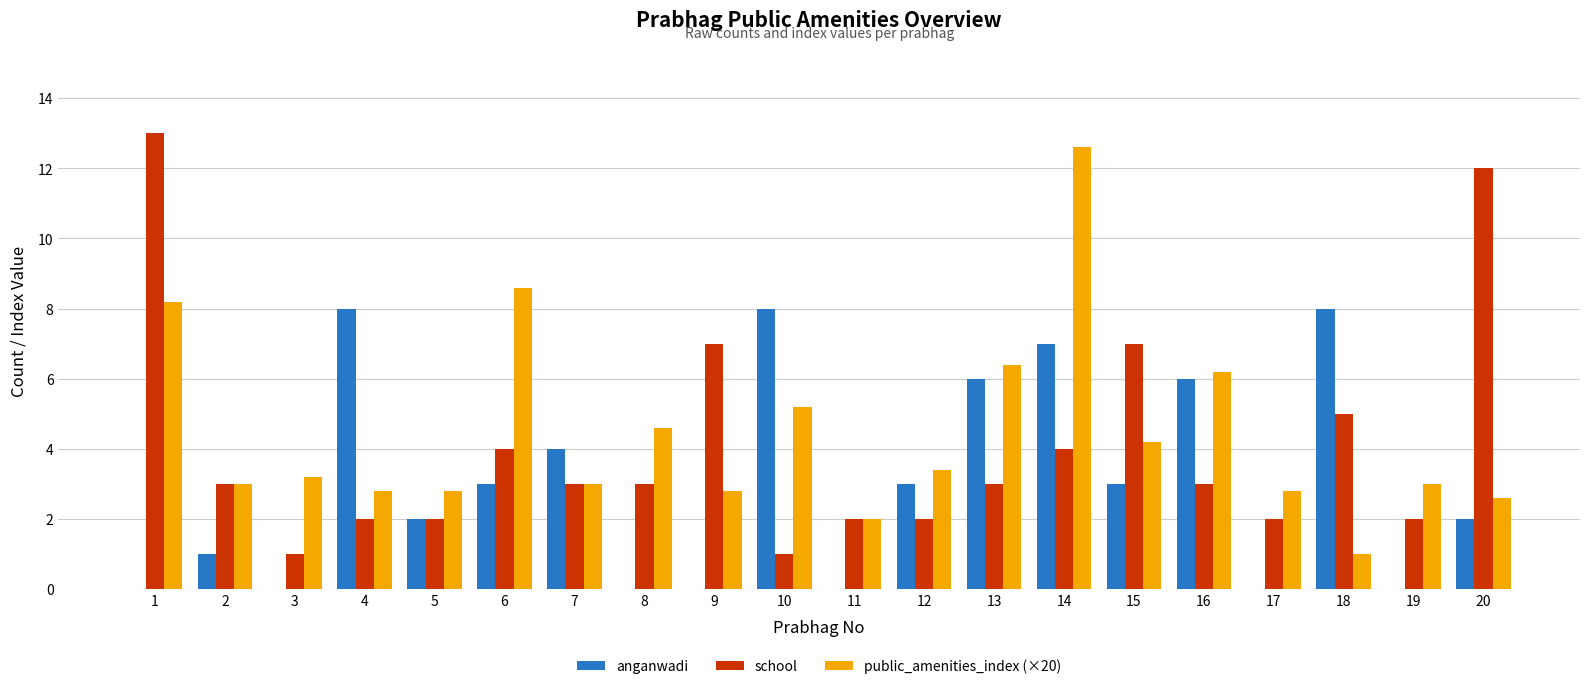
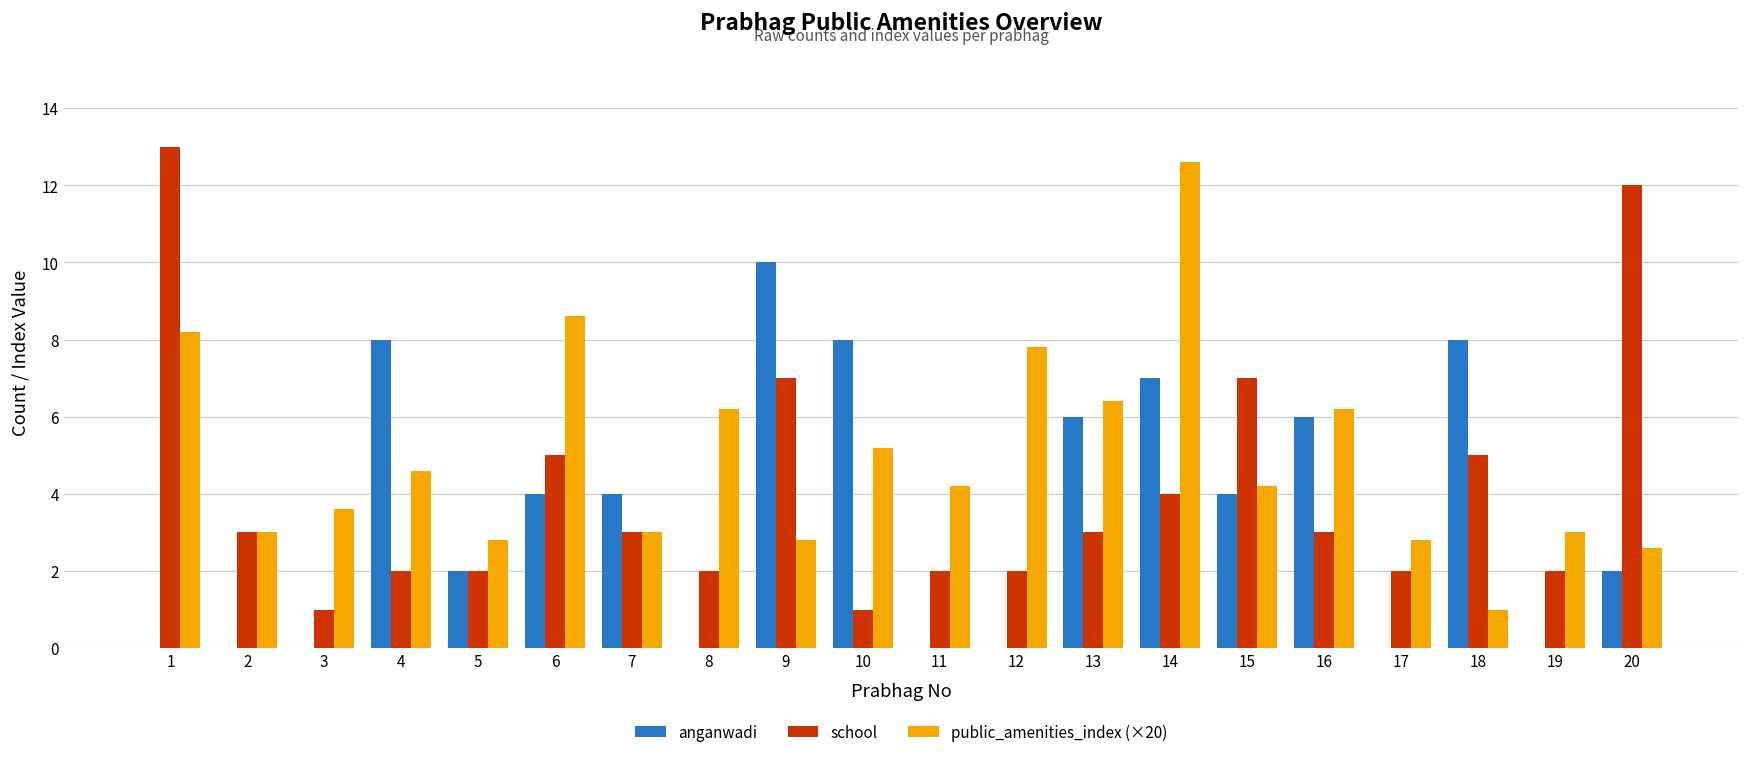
anganwadi, 2: 1 -> 0
public_amenities_index (×20), 3: 3.2 -> 3.6
public_amenities_index (×20), 4: 2.8 -> 4.6
anganwadi, 6: 3 -> 4
school, 6: 4 -> 5
school, 8: 3 -> 2
public_amenities_index (×20), 8: 4.6 -> 6.2
anganwadi, 9: 0 -> 10
public_amenities_index (×20), 11: 2.0 -> 4.2
anganwadi, 12: 3 -> 0
public_amenities_index (×20), 12: 3.4 -> 7.8
anganwadi, 15: 3 -> 4
